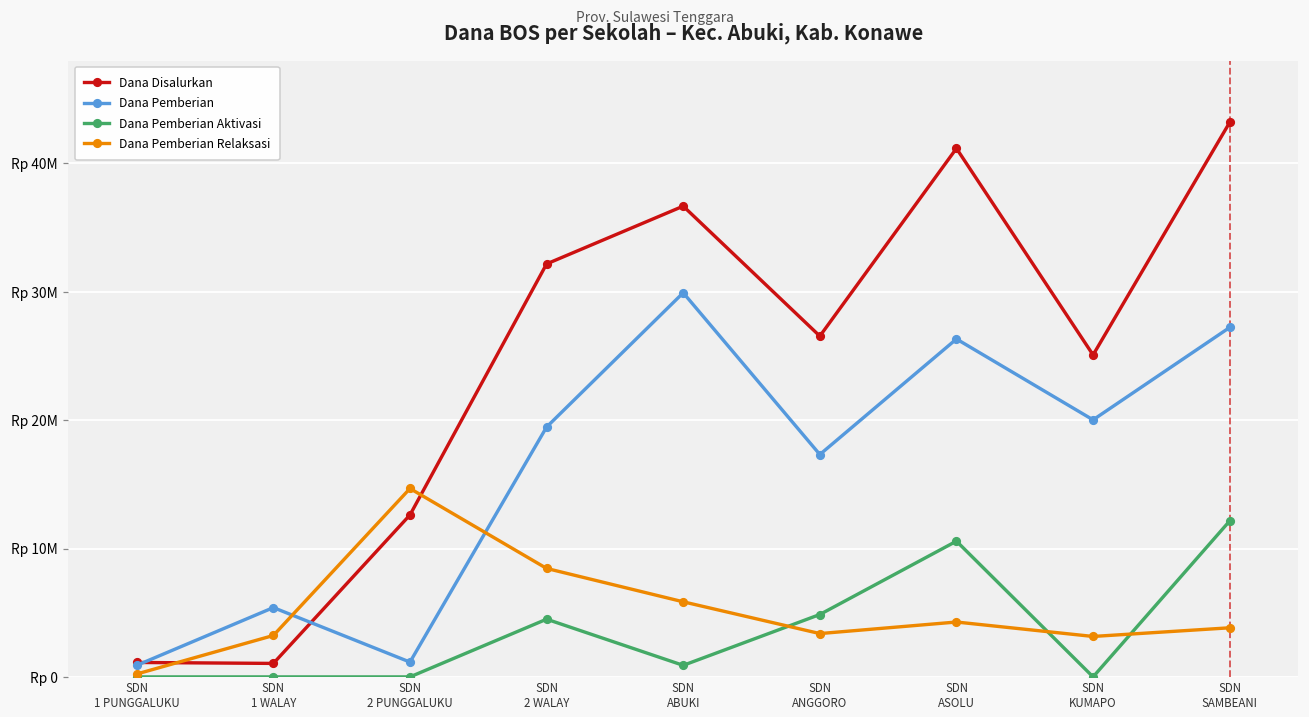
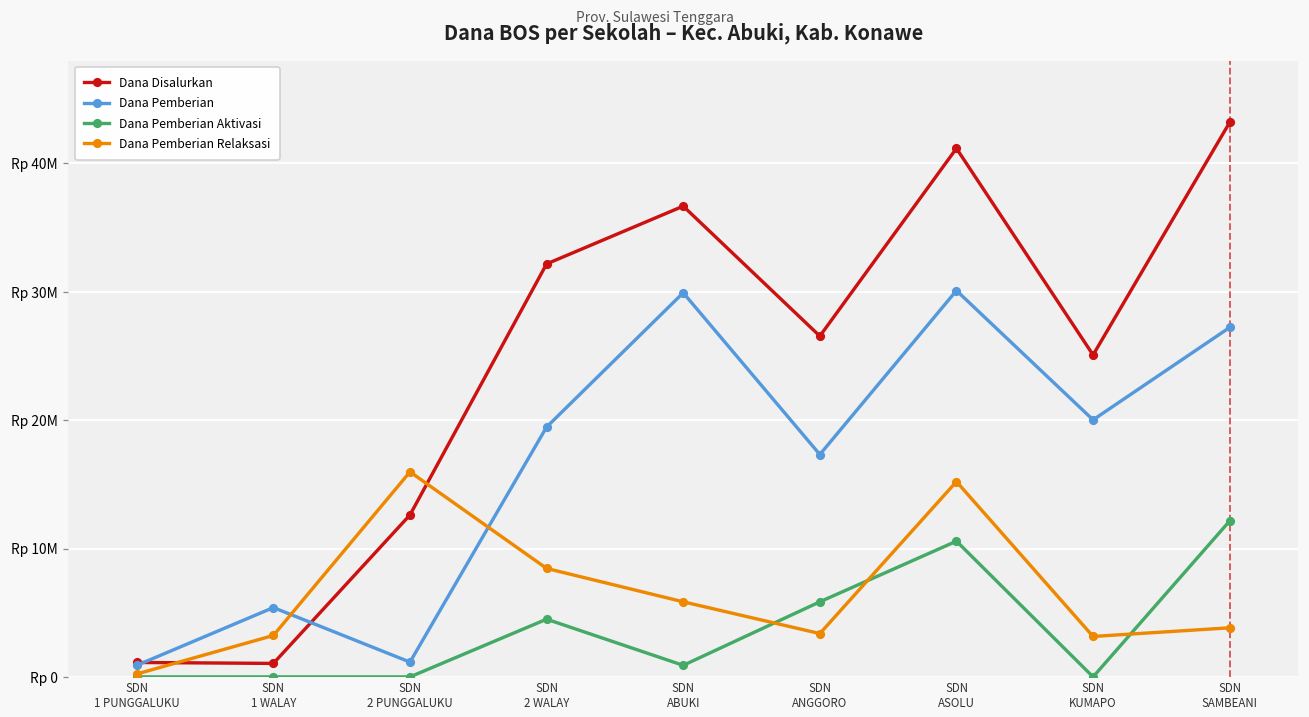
Dana Pemberian Relaksasi, SDN 2 PUNGGALUKU: Rp 14700000 -> Rp 16000000
Dana Pemberian Aktivasi, SDN ANGGORO: Rp 4900000 -> Rp 5900000
Dana Pemberian, SDN ASOLU: Rp 26300000 -> Rp 30100000
Dana Pemberian Relaksasi, SDN ASOLU: Rp 4300000 -> Rp 15200000
